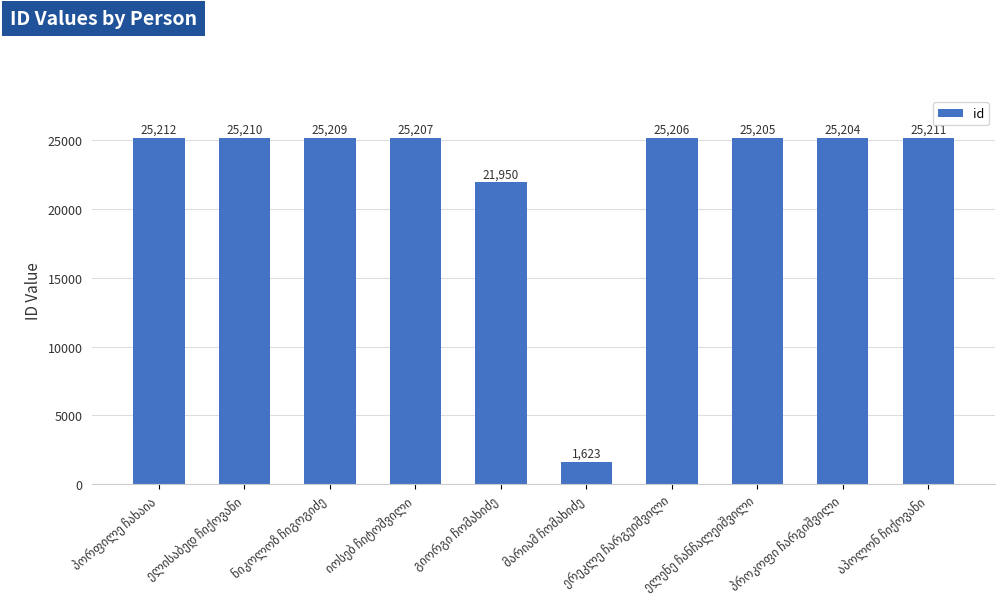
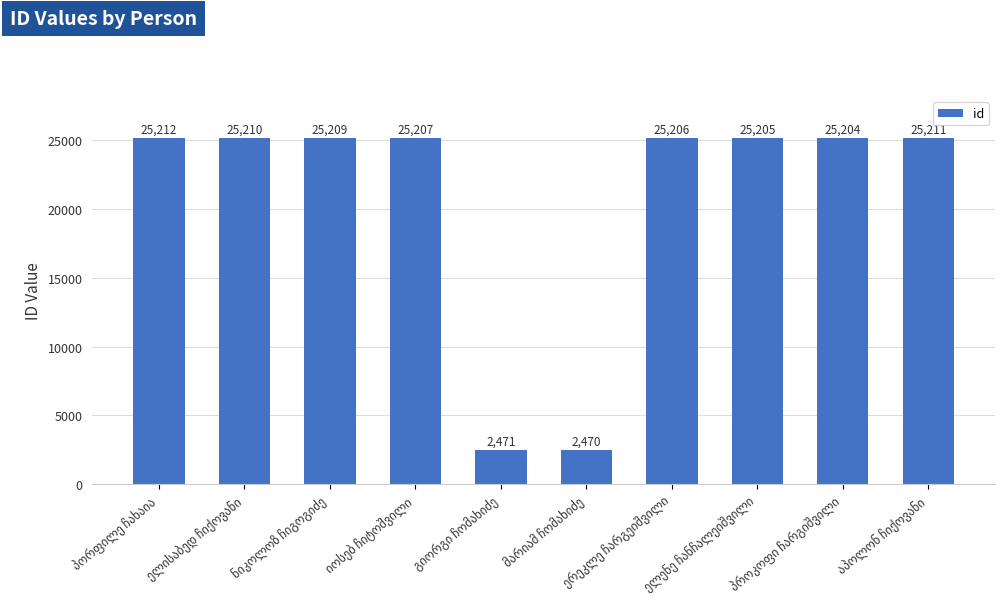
გიორგი ჩომახიძე: 21,950 -> 2,471
მარიამ ჩომახიძე: 1,623 -> 2,470
